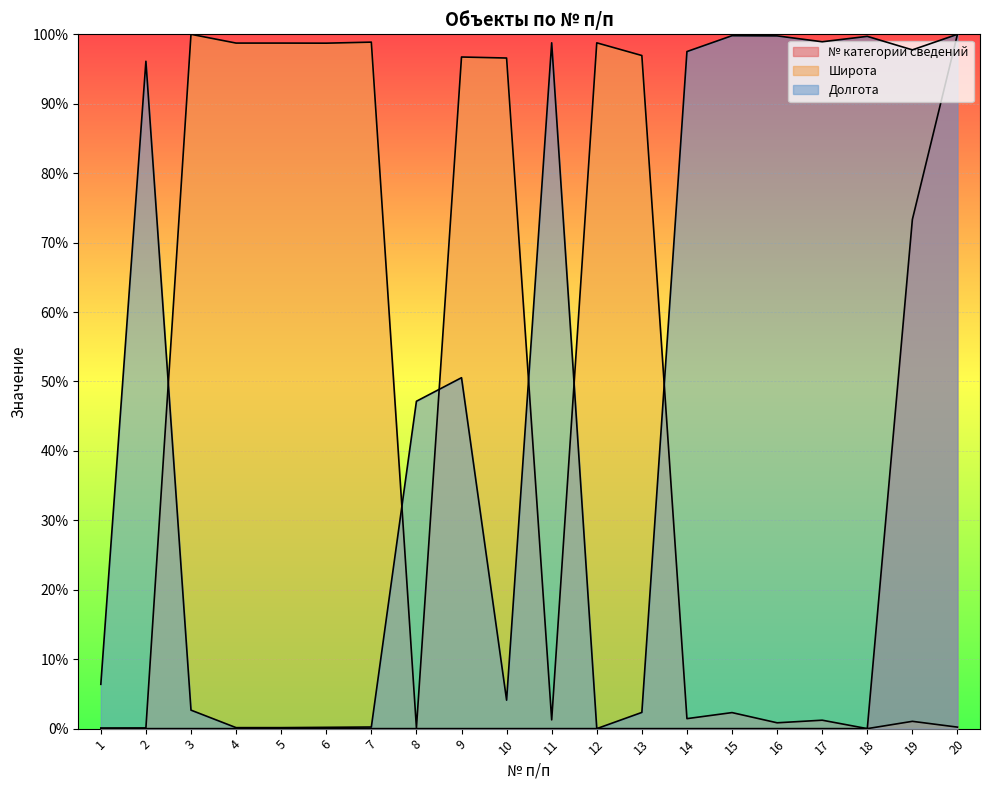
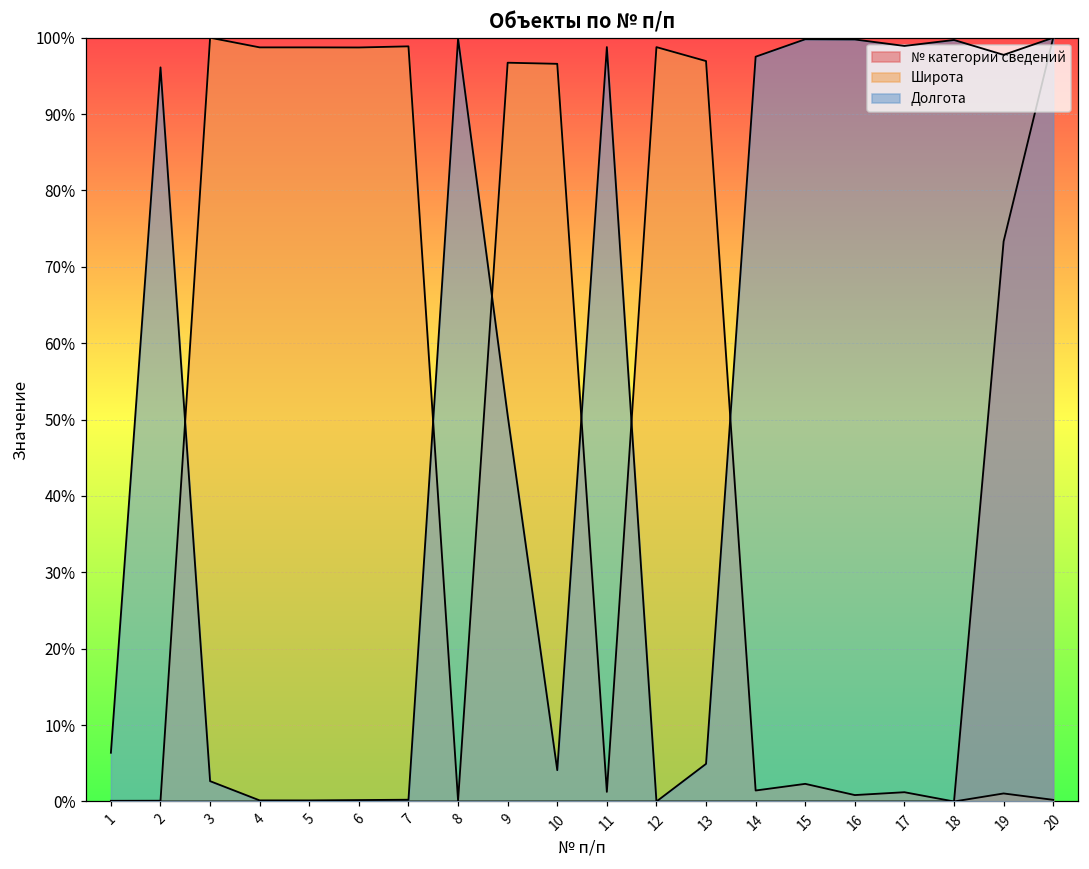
Долгота, 8: 47% -> 100%
Долгота, 13: 2% -> 5%
